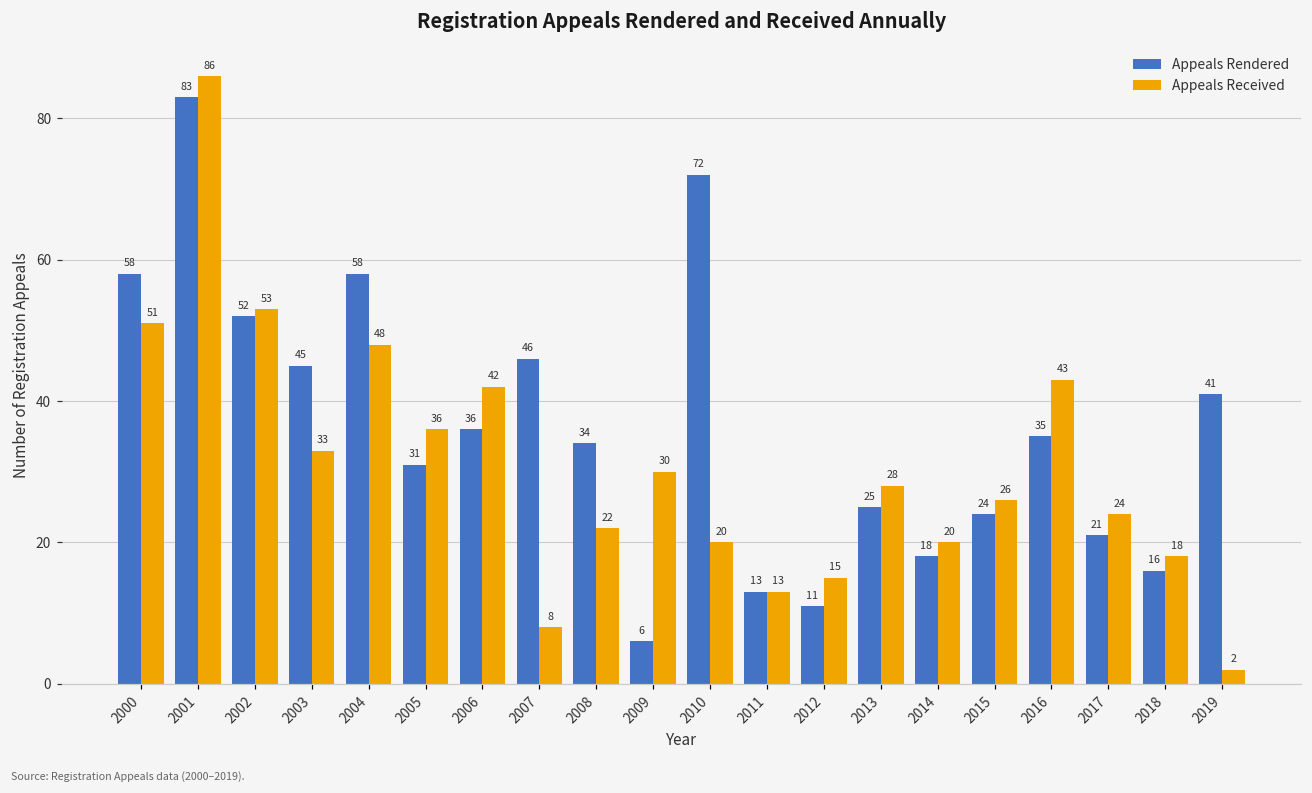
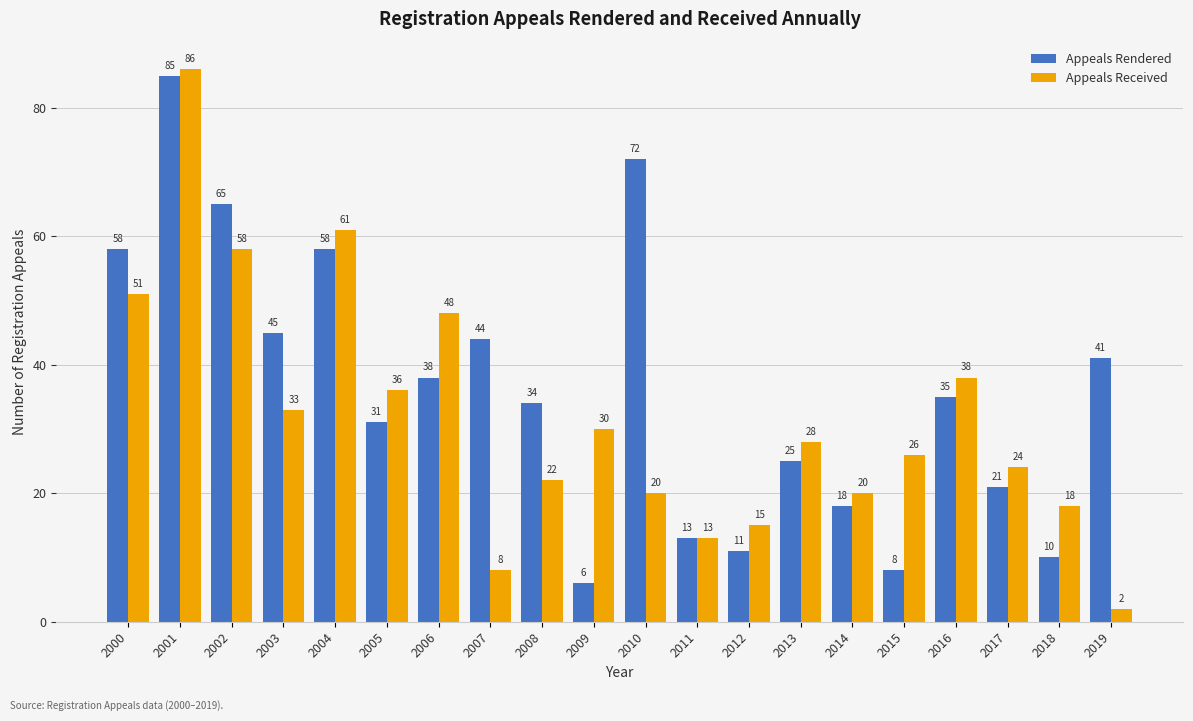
Appeals Rendered, 2001: 83 -> 85
Appeals Rendered, 2002: 52 -> 65
Appeals Received, 2002: 53 -> 58
Appeals Received, 2004: 48 -> 61
Appeals Rendered, 2006: 36 -> 38
Appeals Received, 2006: 42 -> 48
Appeals Rendered, 2007: 46 -> 44
Appeals Rendered, 2015: 24 -> 8
Appeals Received, 2016: 43 -> 38
Appeals Rendered, 2018: 16 -> 10
